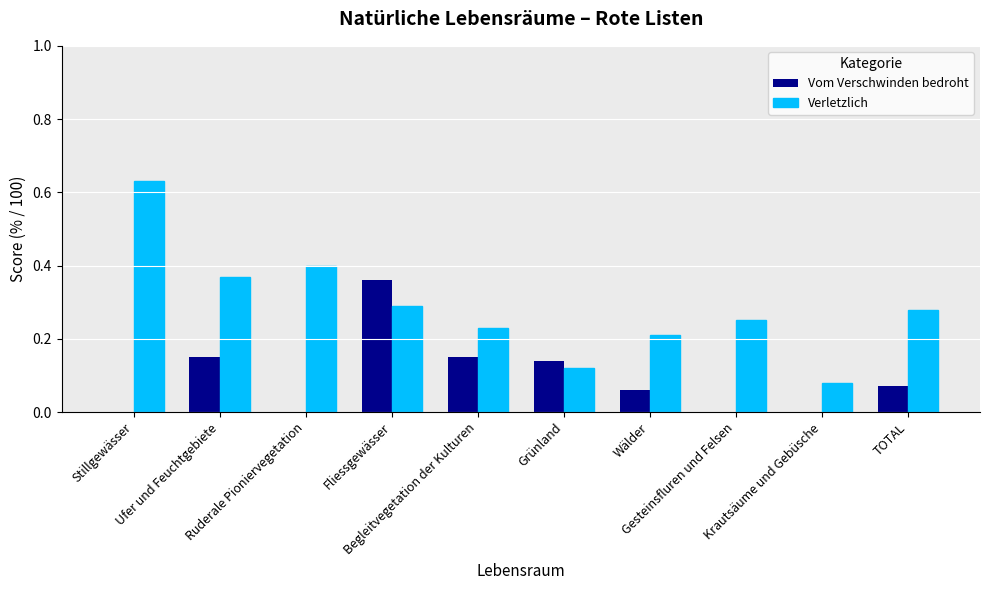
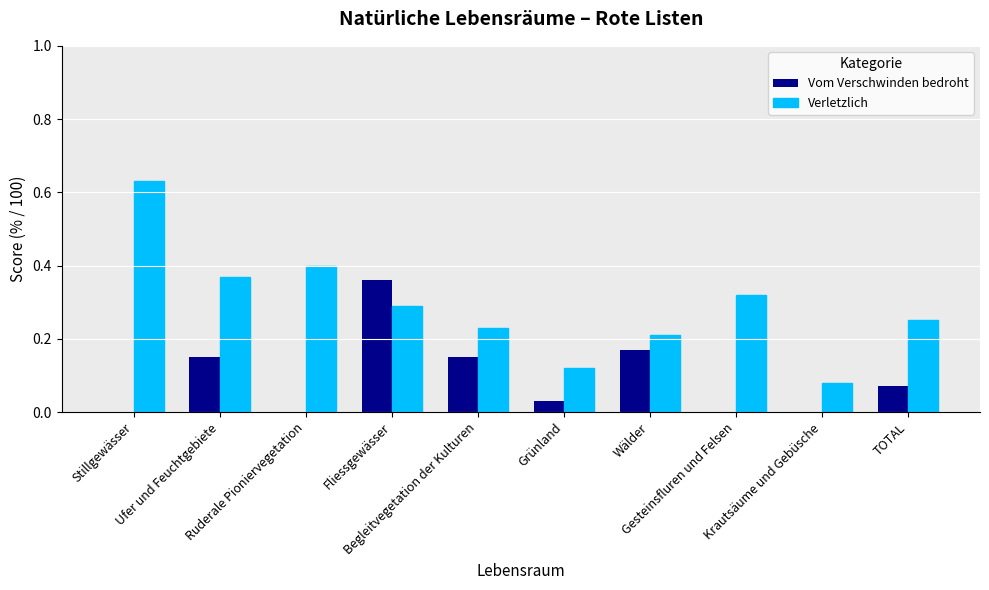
Vom Verschwinden bedroht, Grünland: 0.14 -> 0.03
Vom Verschwinden bedroht, Wälder: 0.06 -> 0.17
Verletzlich, Gesteinsfluren und Felsen: 0.25 -> 0.32
Verletzlich, TOTAL: 0.28 -> 0.25
